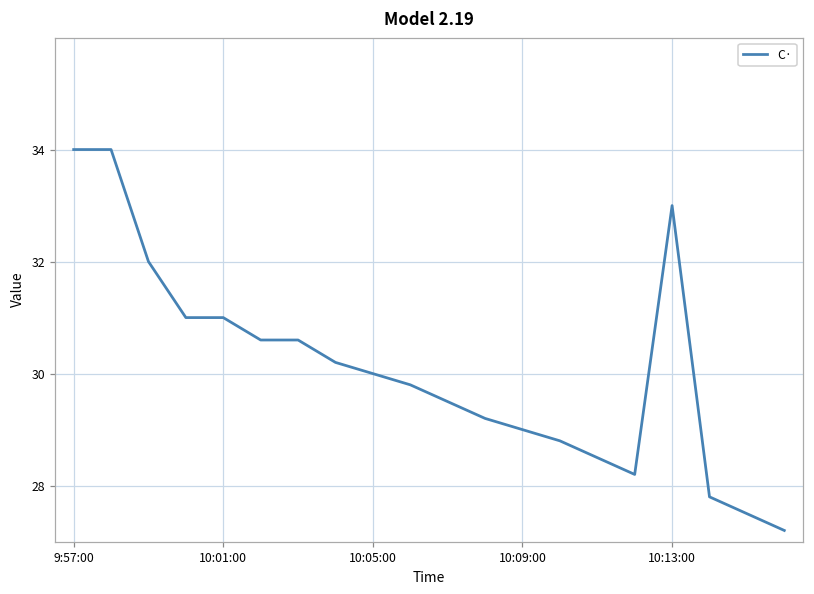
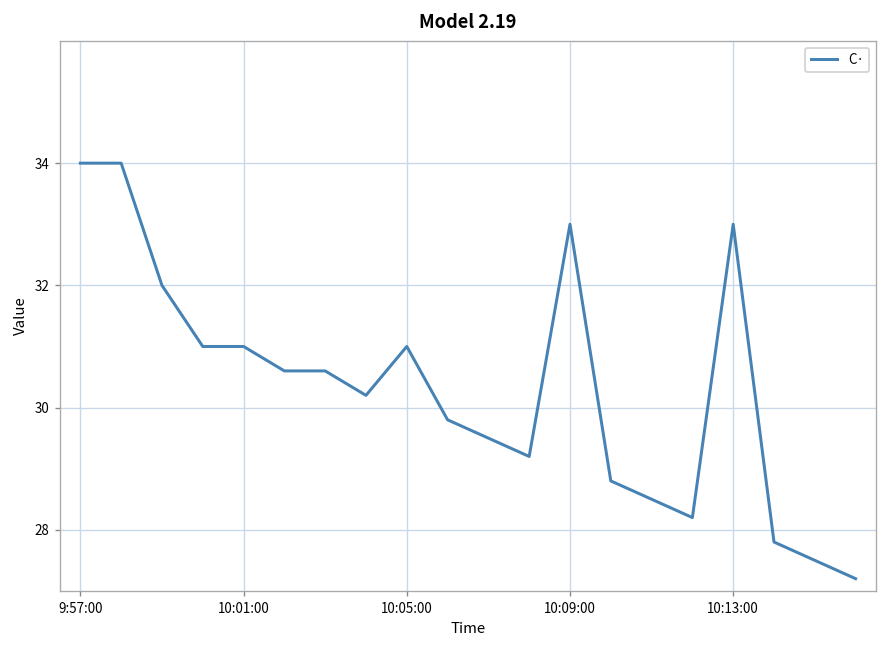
10:05:00: 30 -> 31
10:09:00: 29 -> 33
